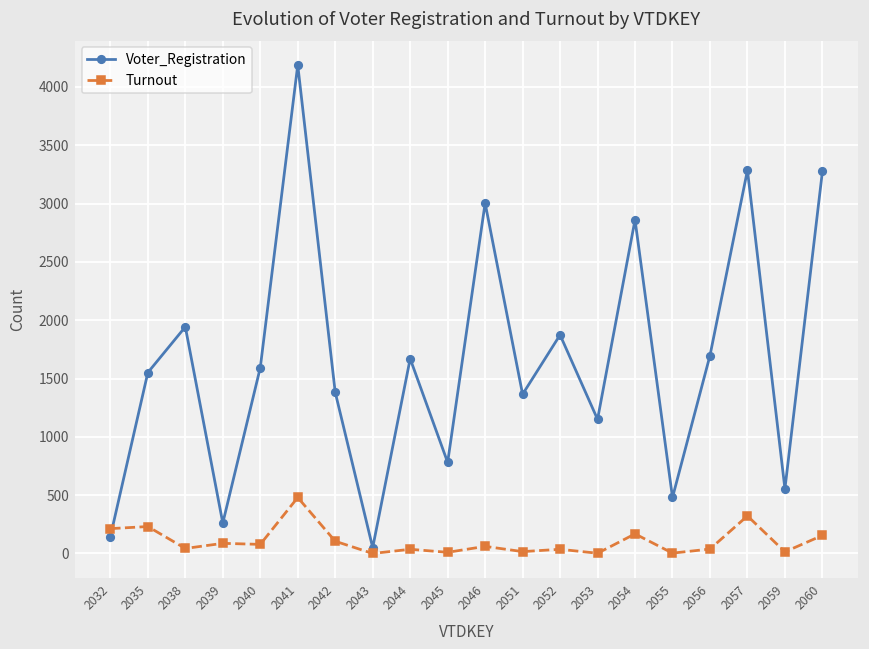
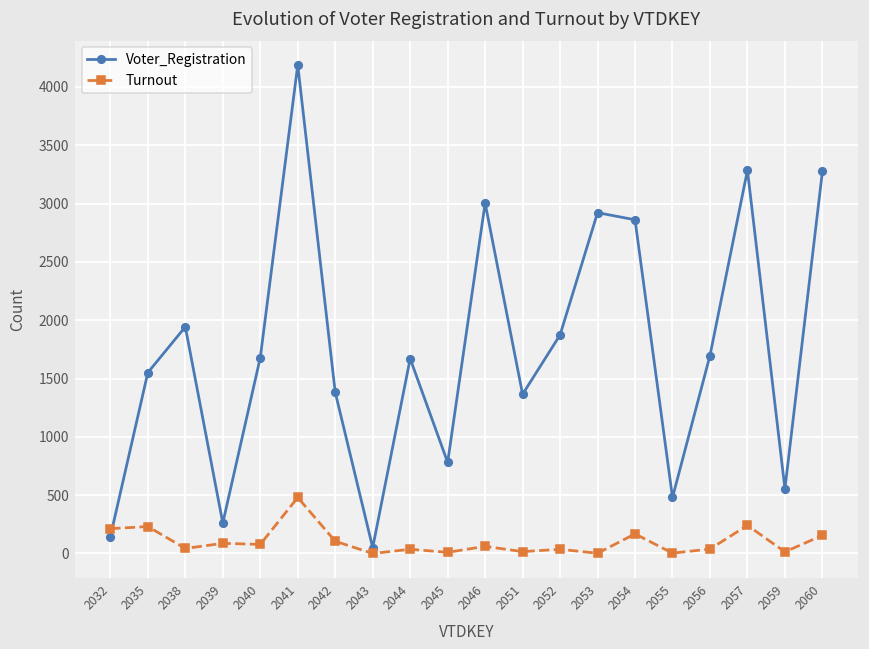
Voter_Registration, 2040: 1590 -> 1680
Voter_Registration, 2053: 1150 -> 2920
Turnout, 2057: 320 -> 240
